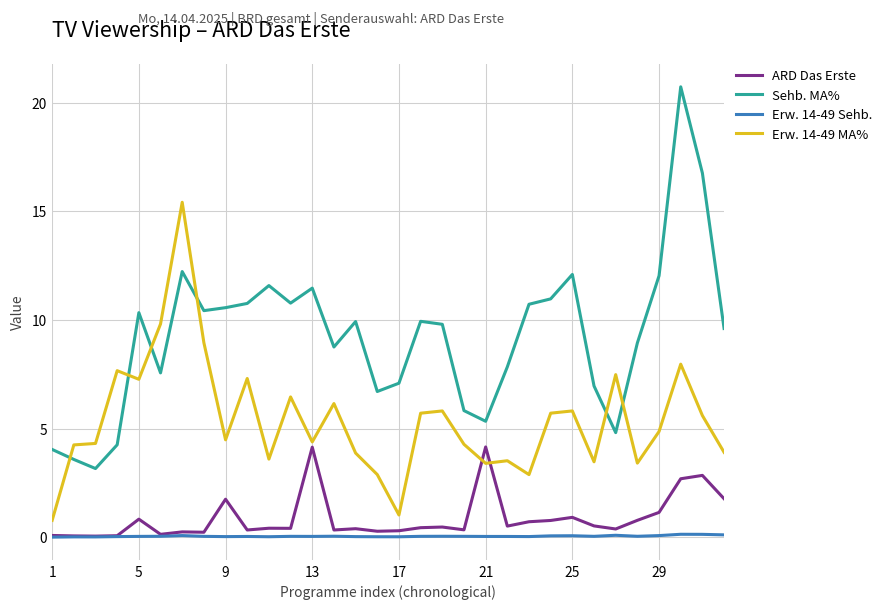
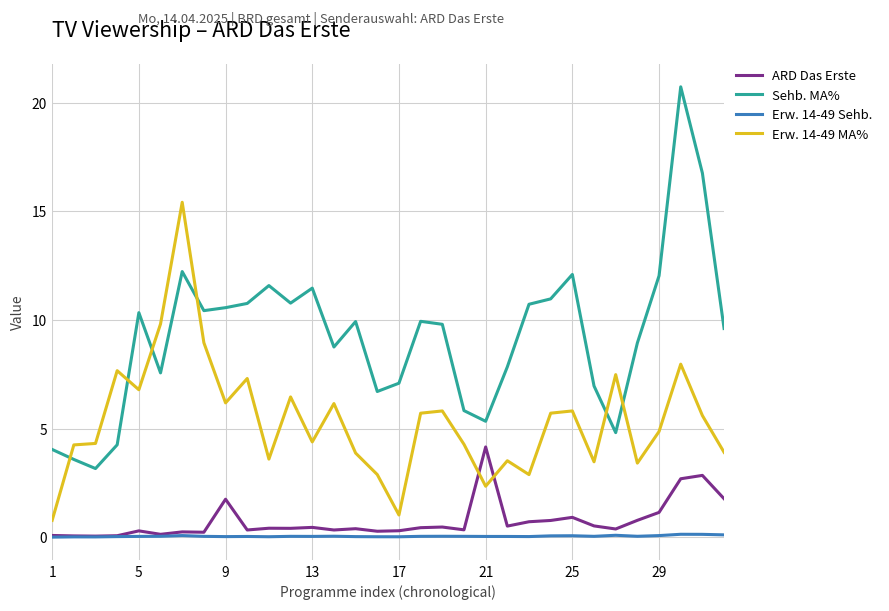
ARD Das Erste, 5: 0.8 -> 0.3
Erw. 14-49 MA%, 5: 7.3 -> 6.8
Erw. 14-49 MA%, 9: 4.5 -> 6.2
ARD Das Erste, 13: 4.1 -> 0.5
Erw. 14-49 MA%, 21: 3.4 -> 2.3
